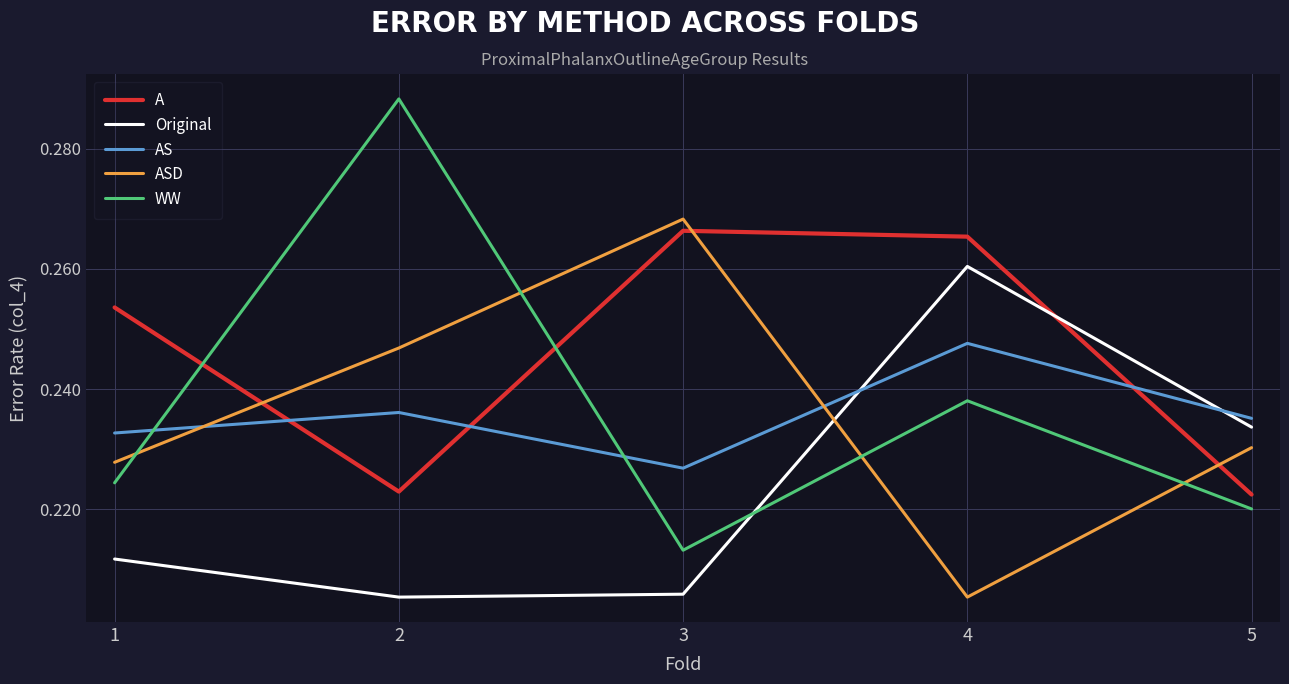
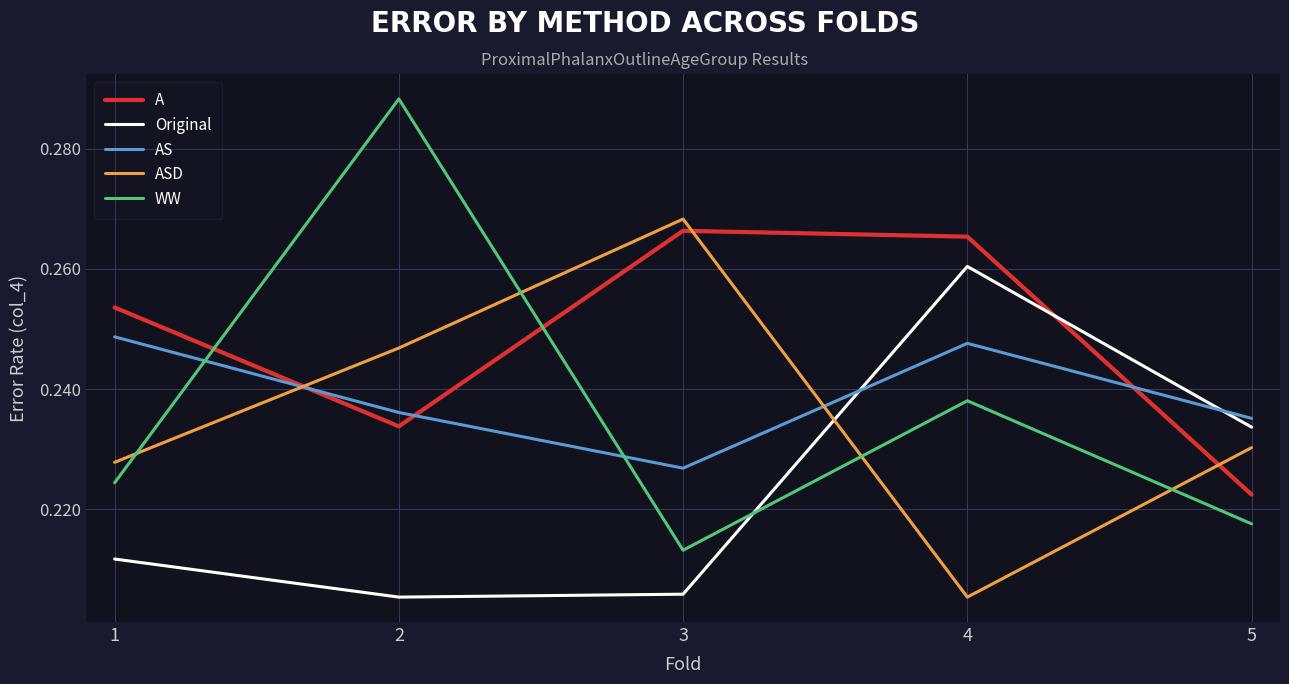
AS, 1: 0.233 -> 0.249
A, 2: 0.223 -> 0.234
WW, 5: 0.220 -> 0.218
